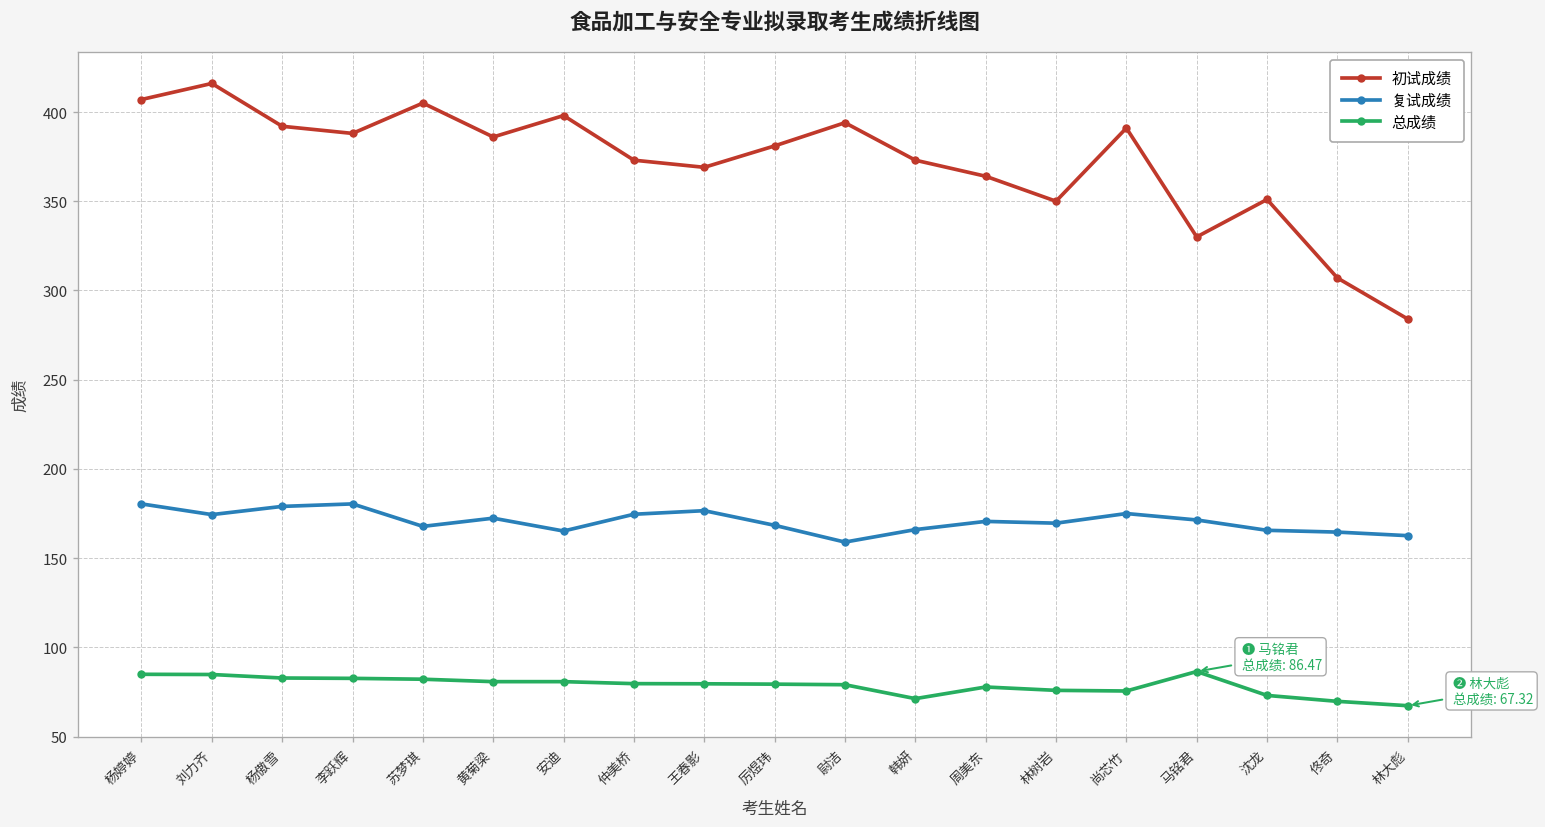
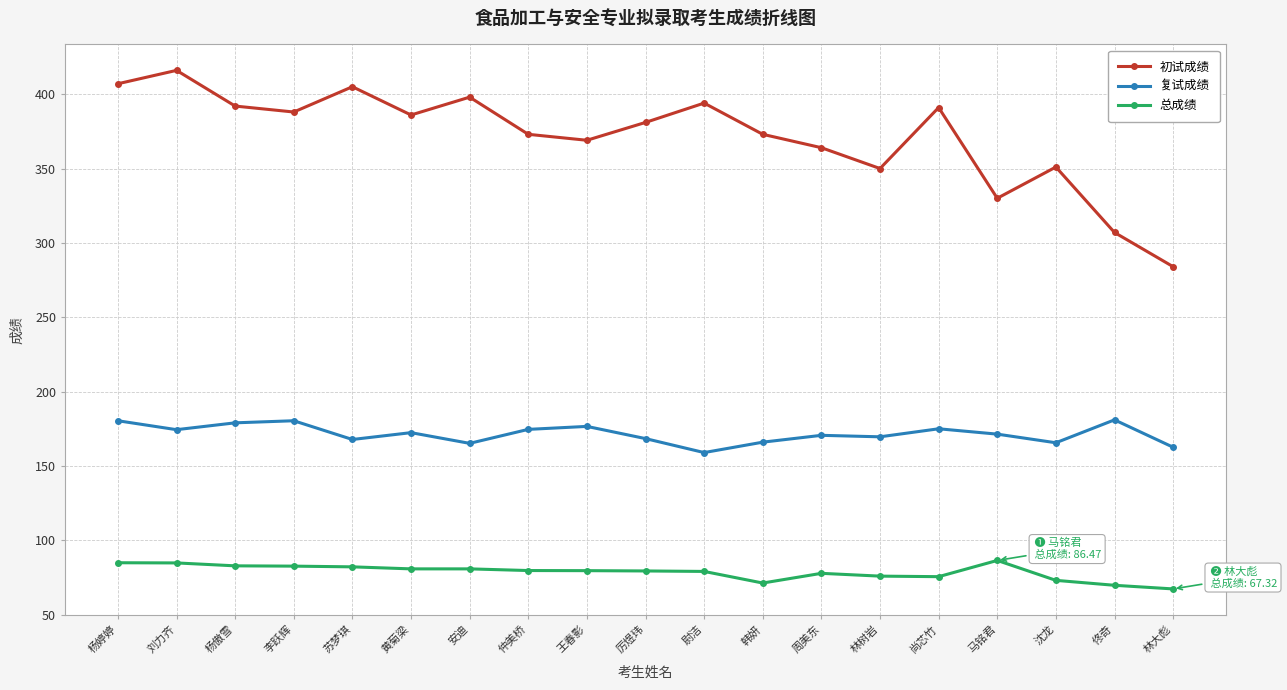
复试成绩, 佟奇: 165 -> 181
